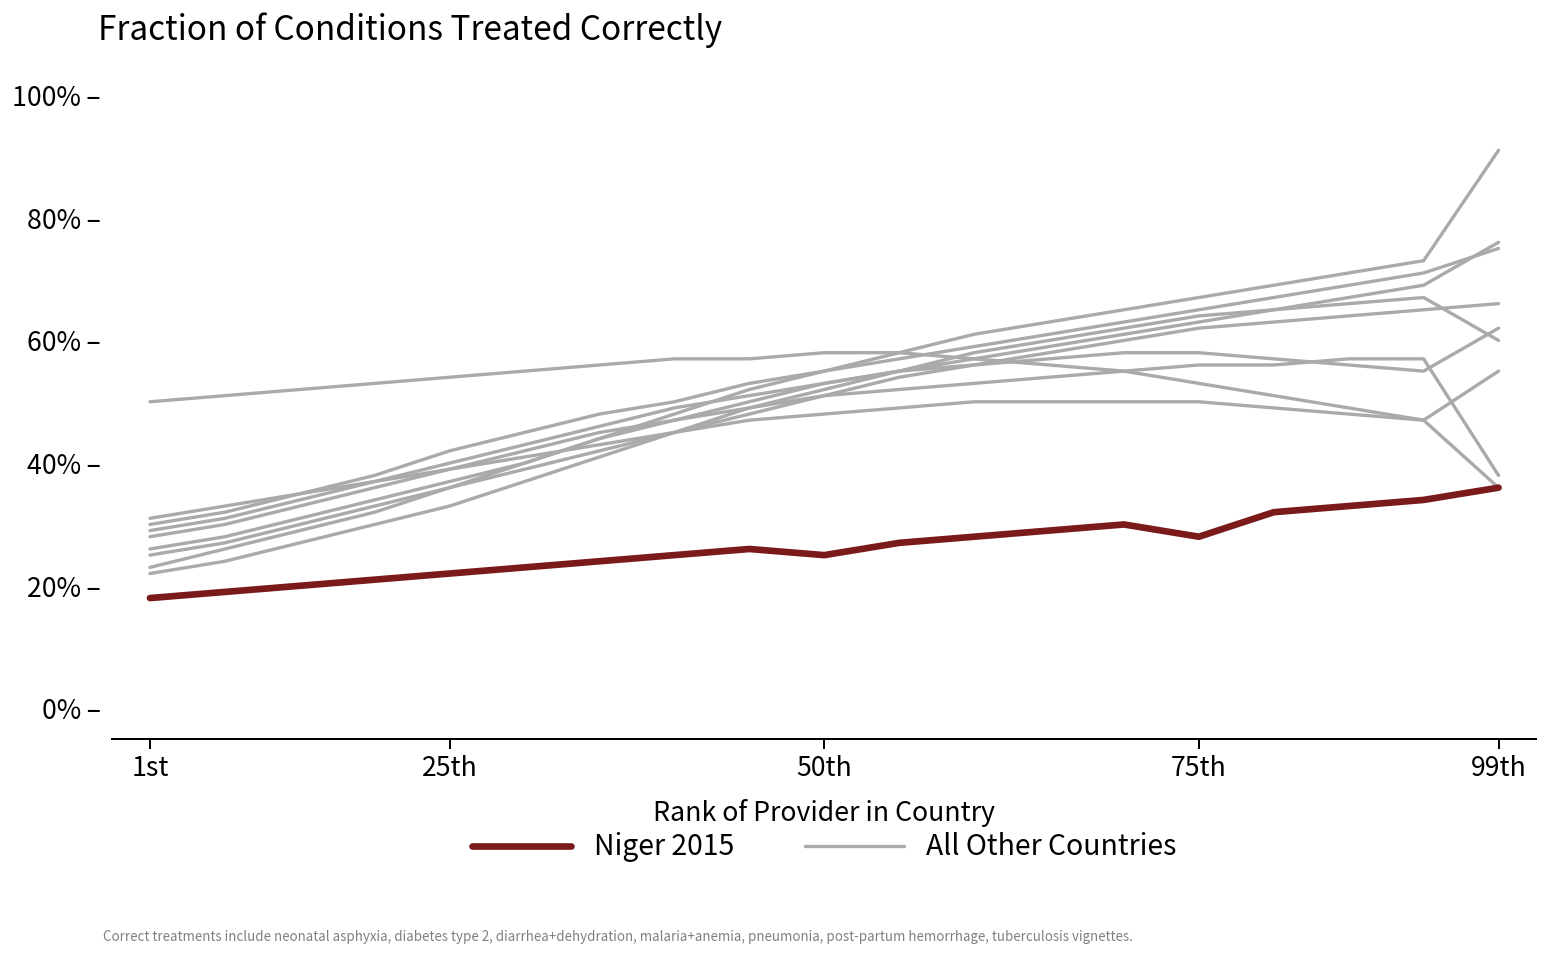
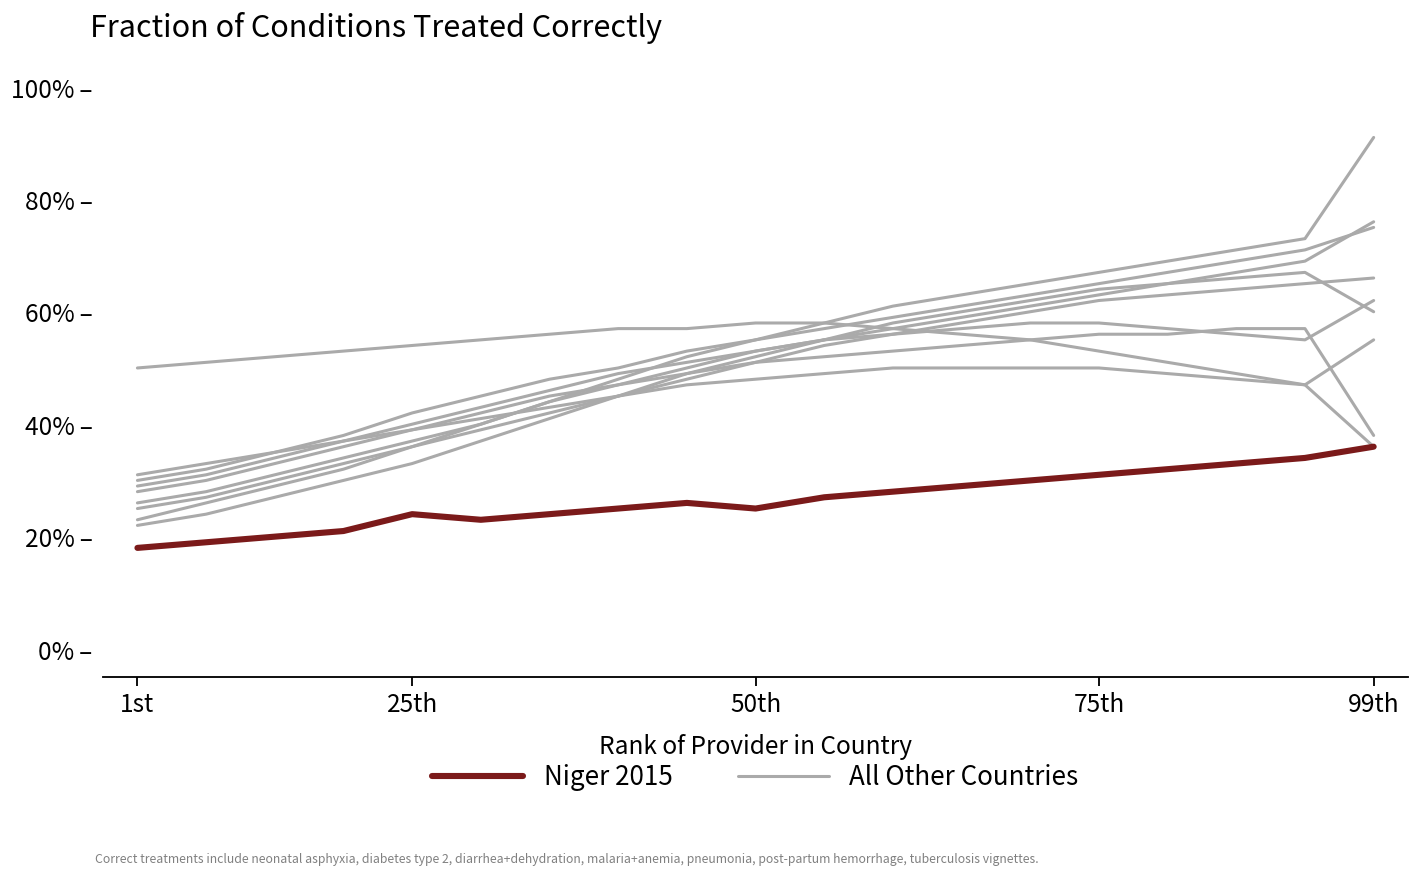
Niger 2015, 25th: 22% – -> 24% –
Niger 2015, 75th: 28% – -> 31% –
